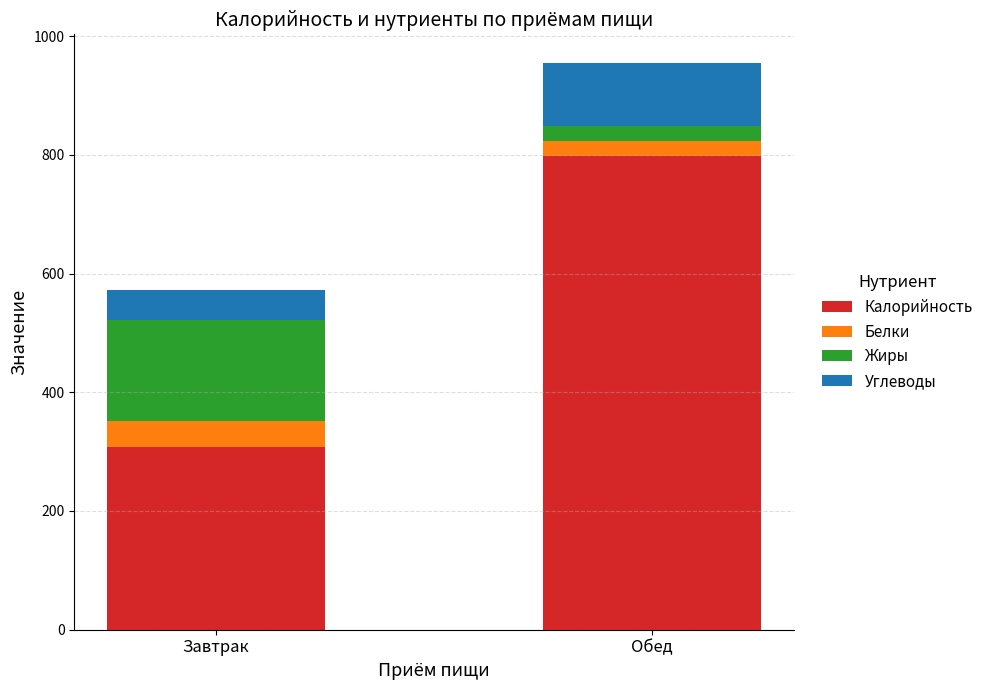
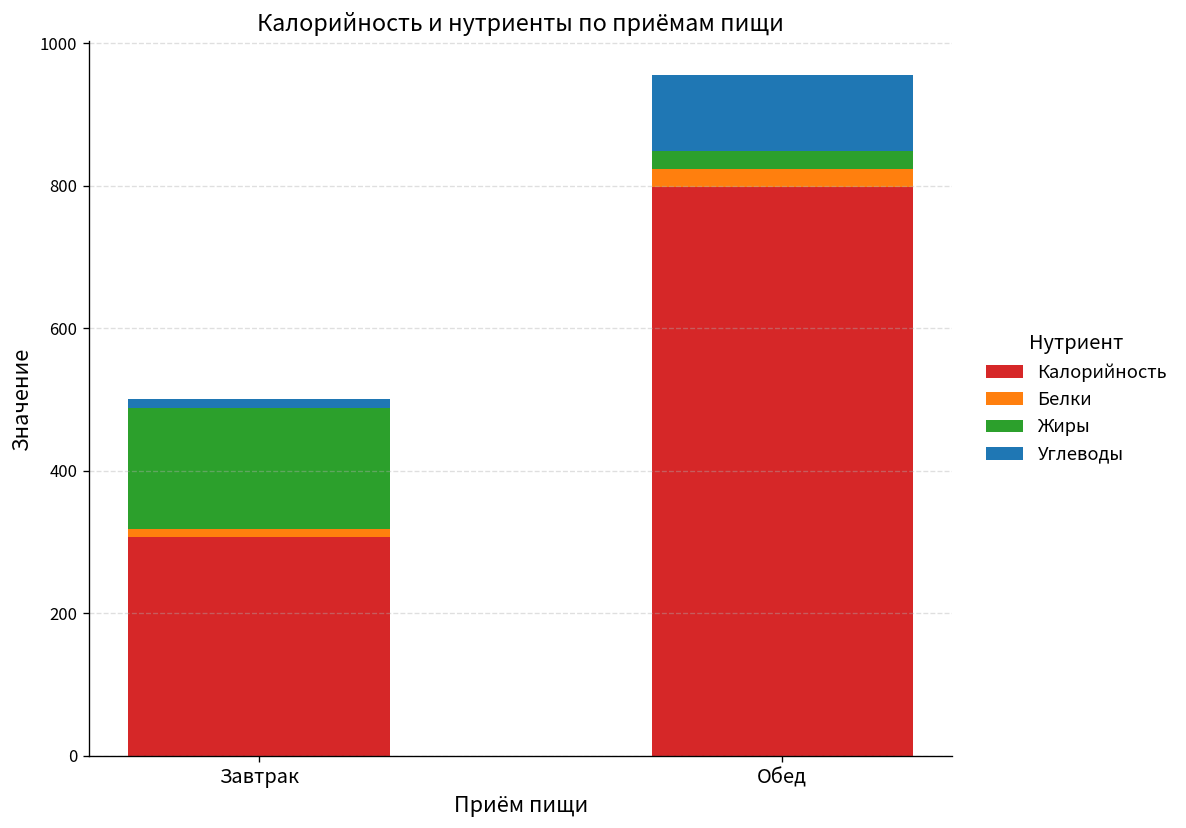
Белки, Завтрак: 40 -> 10
Углеводы, Завтрак: 50 -> 10
